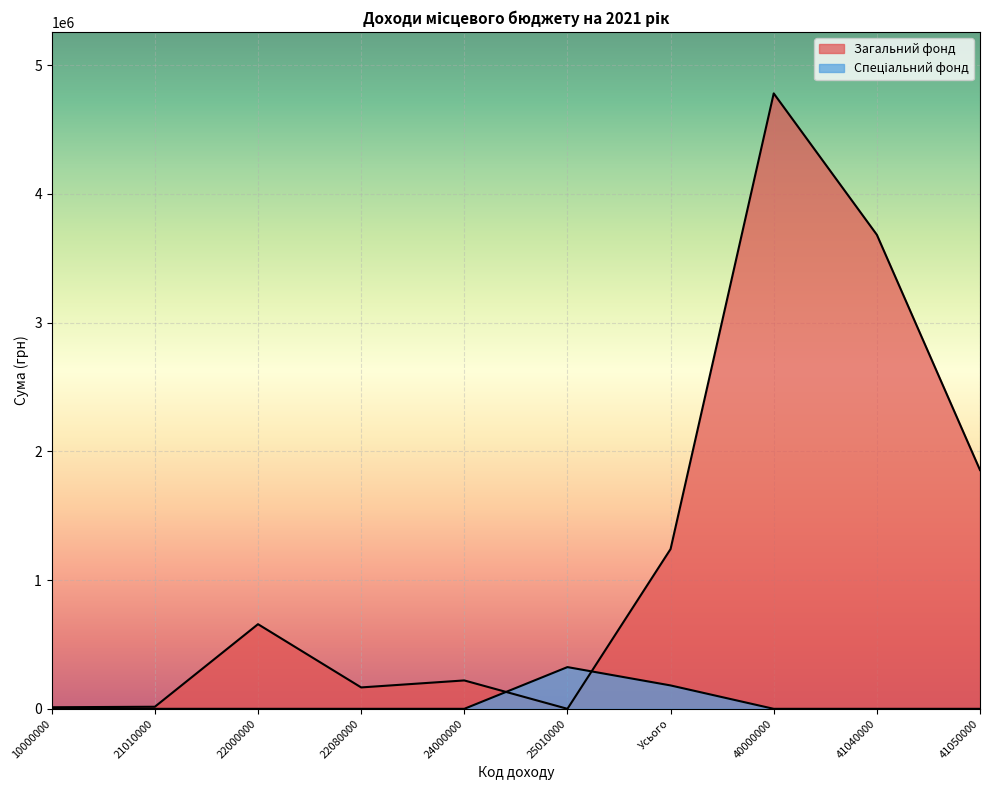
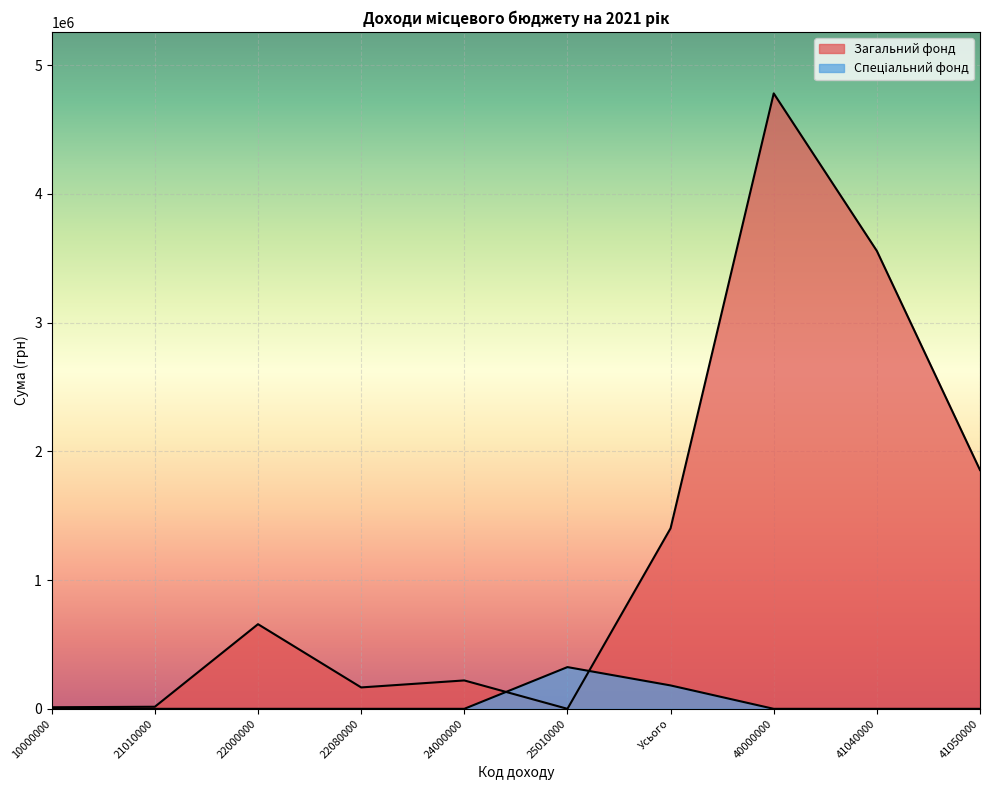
Загальний фонд, Усього: 1240000 -> 1400000
Загальний фонд, 41040000: 3680000 -> 3560000
